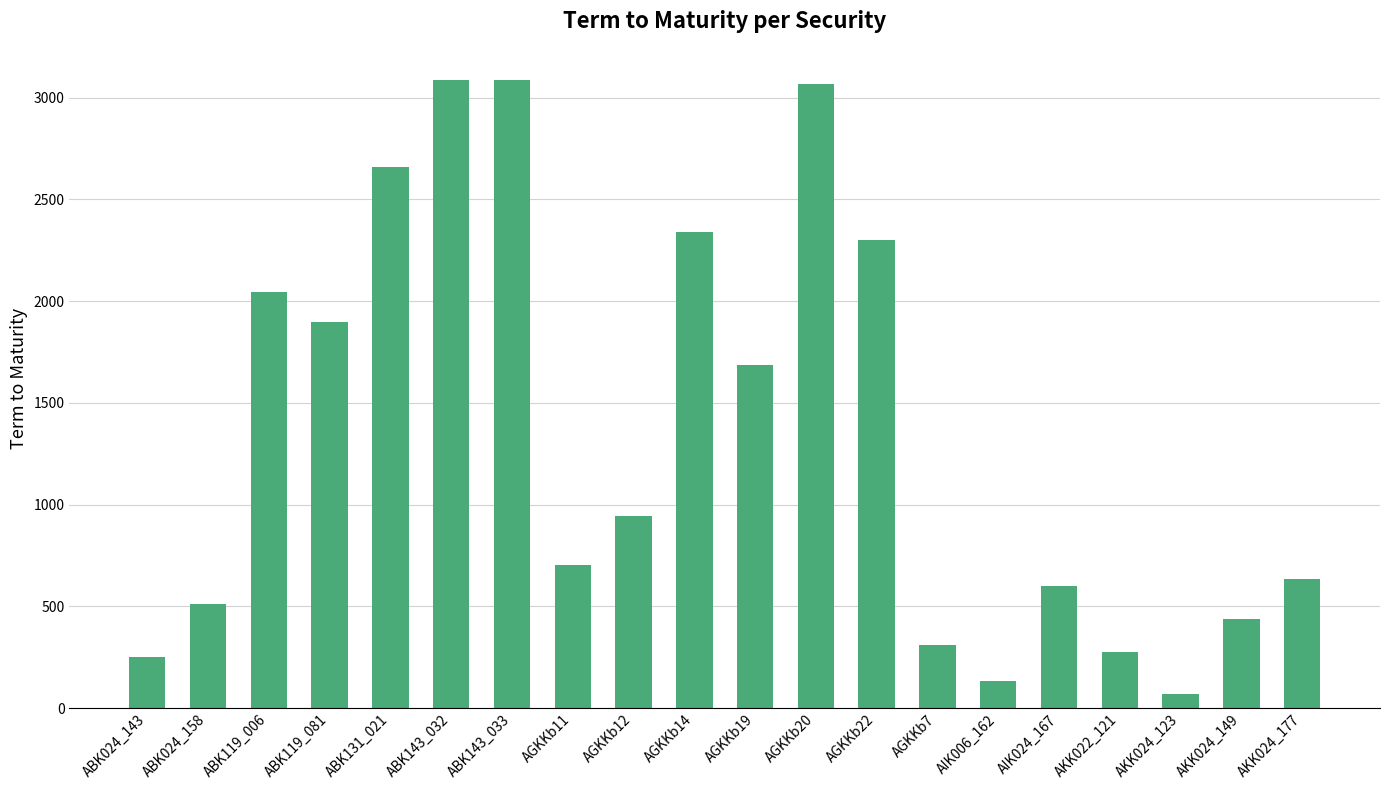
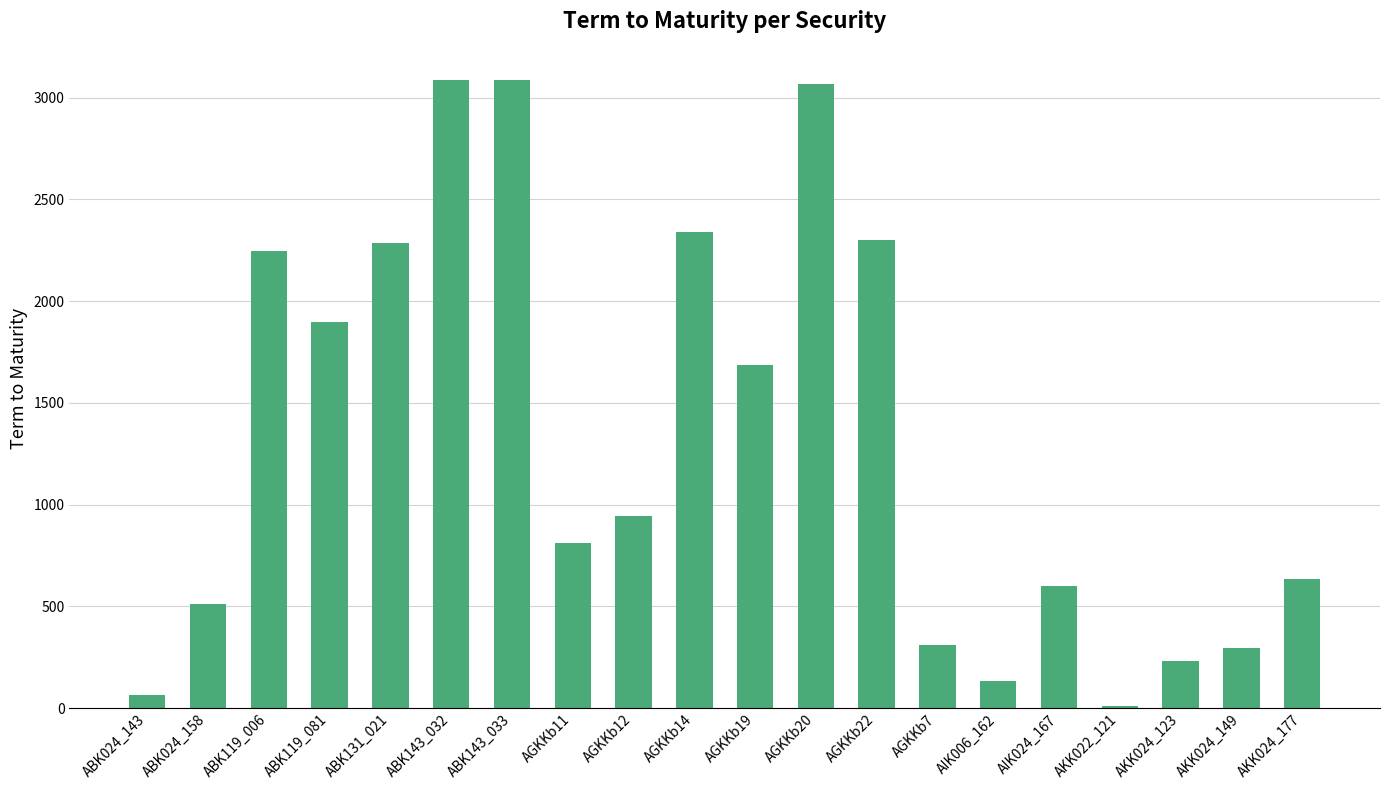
ABK024_143: 250 -> 70
ABK119_006: 2040 -> 2250
ABK131_021: 2660 -> 2290
AGKKb11: 700 -> 810
AKK022_121: 270 -> 10
AKK024_123: 70 -> 230
AKK024_149: 440 -> 300
